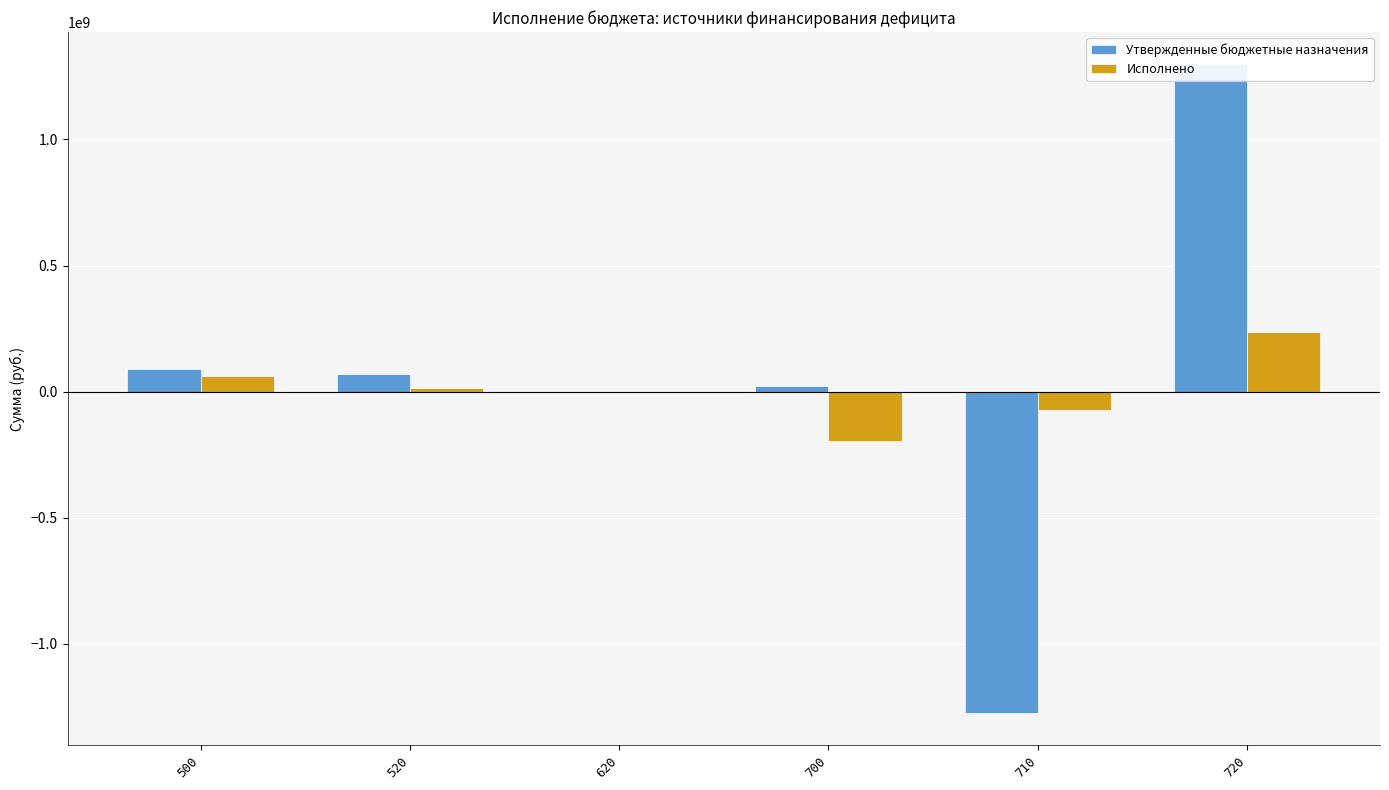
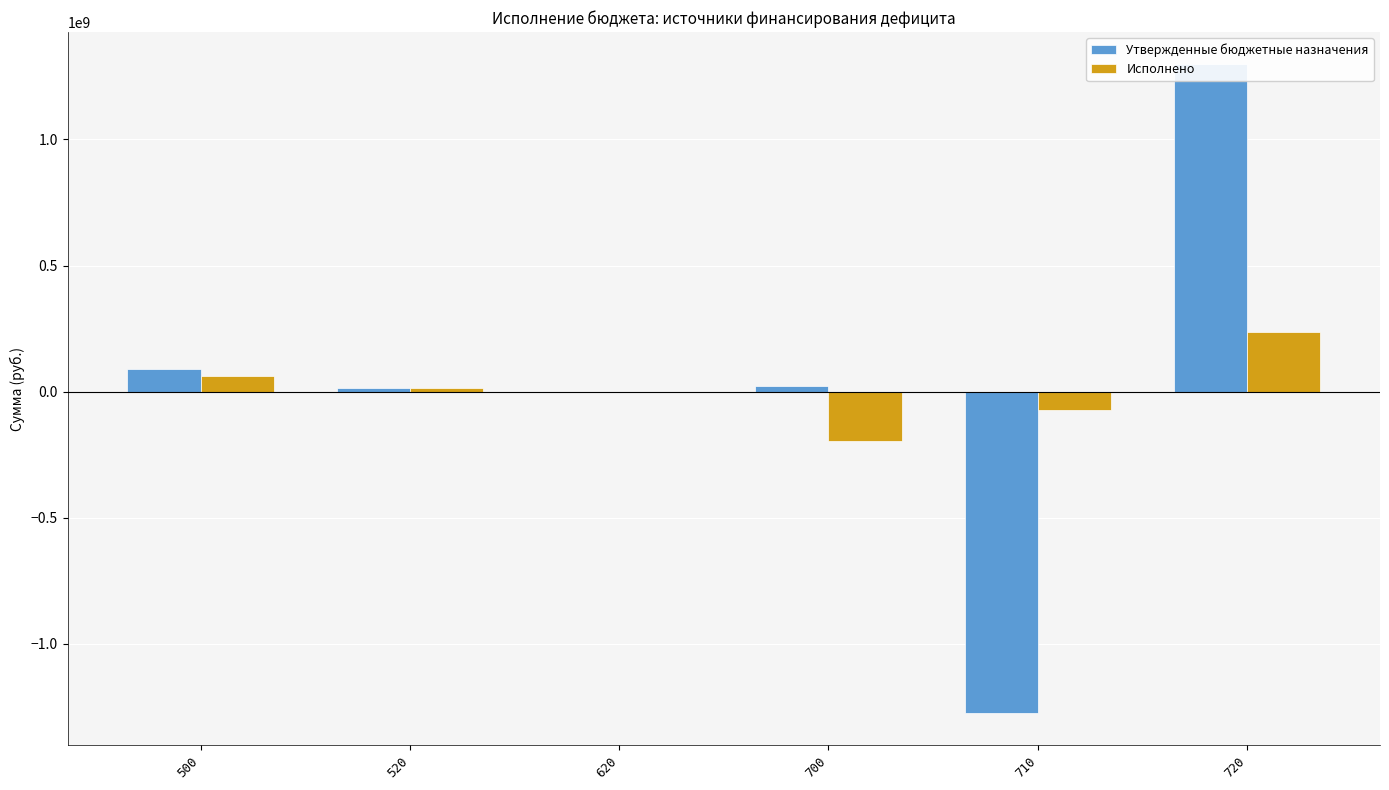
Утвержденные бюджетные назначения, 520: 70000000 -> 10000000
